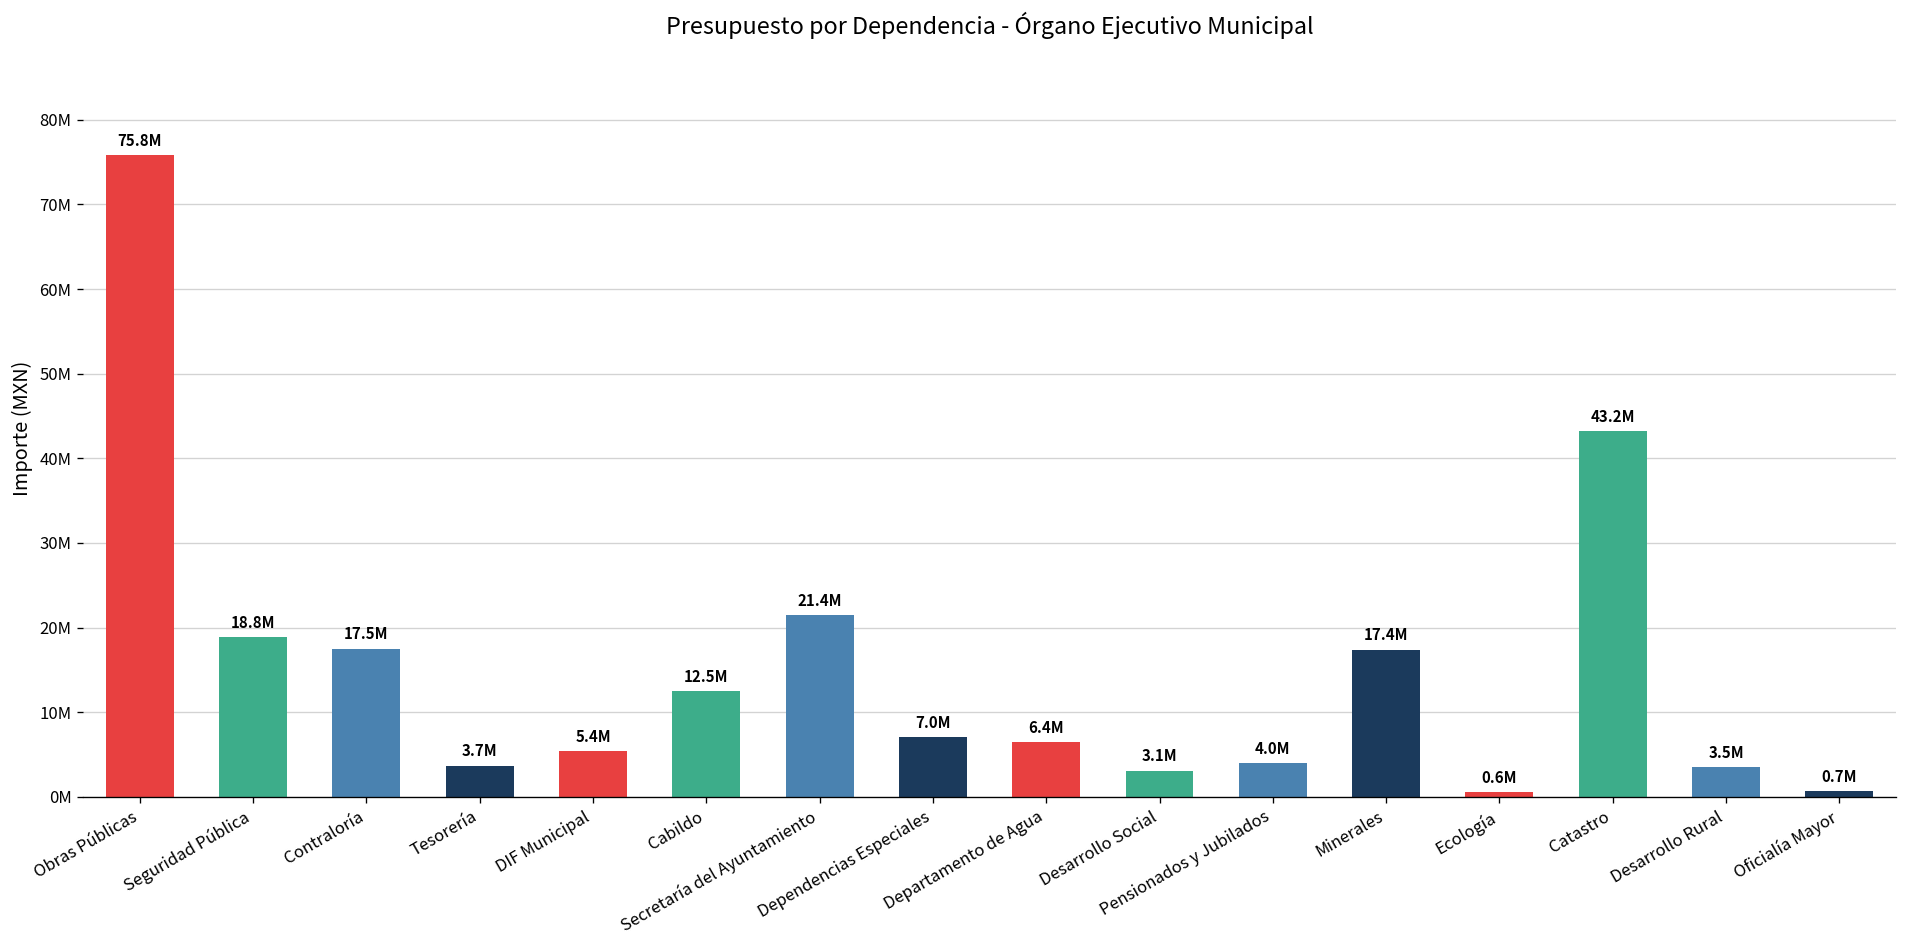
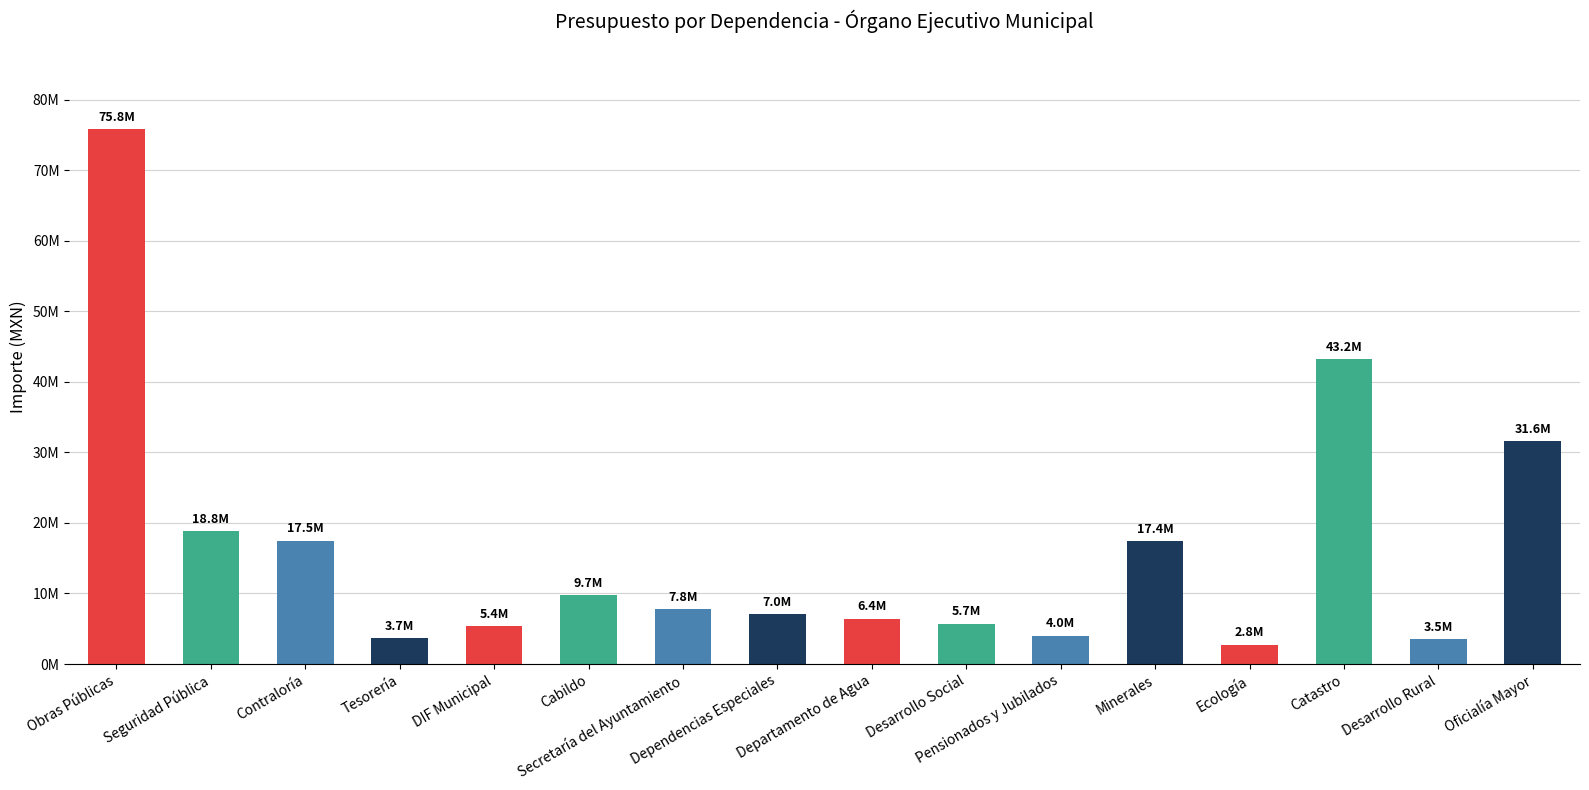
Cabildo: 12.5M -> 9.7M
Secretaría del Ayuntamiento: 21.4M -> 7.8M
Desarrollo Social: 3.1M -> 5.7M
Ecología: 0.6M -> 2.8M
Oficialía Mayor: 0.7M -> 31.6M
